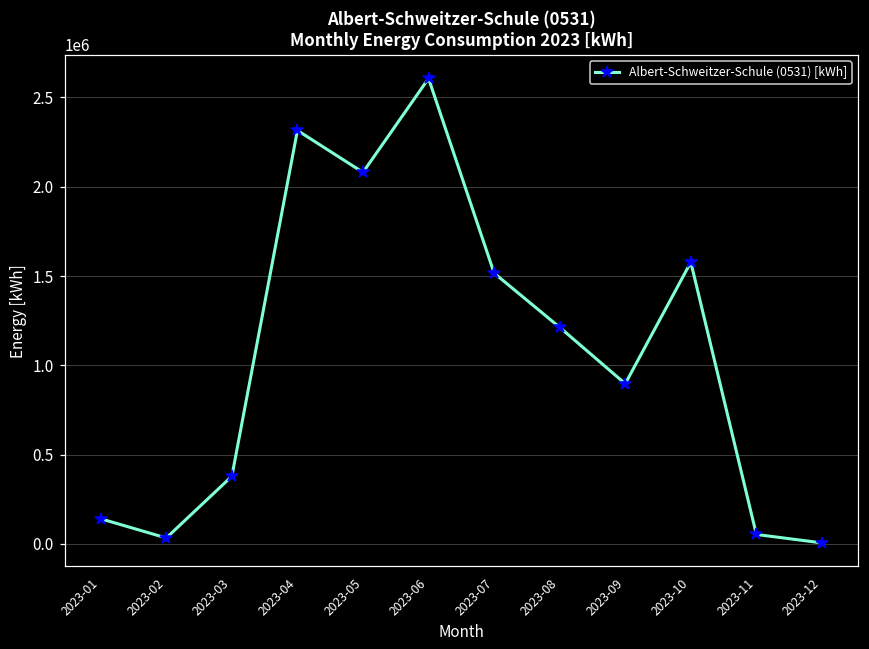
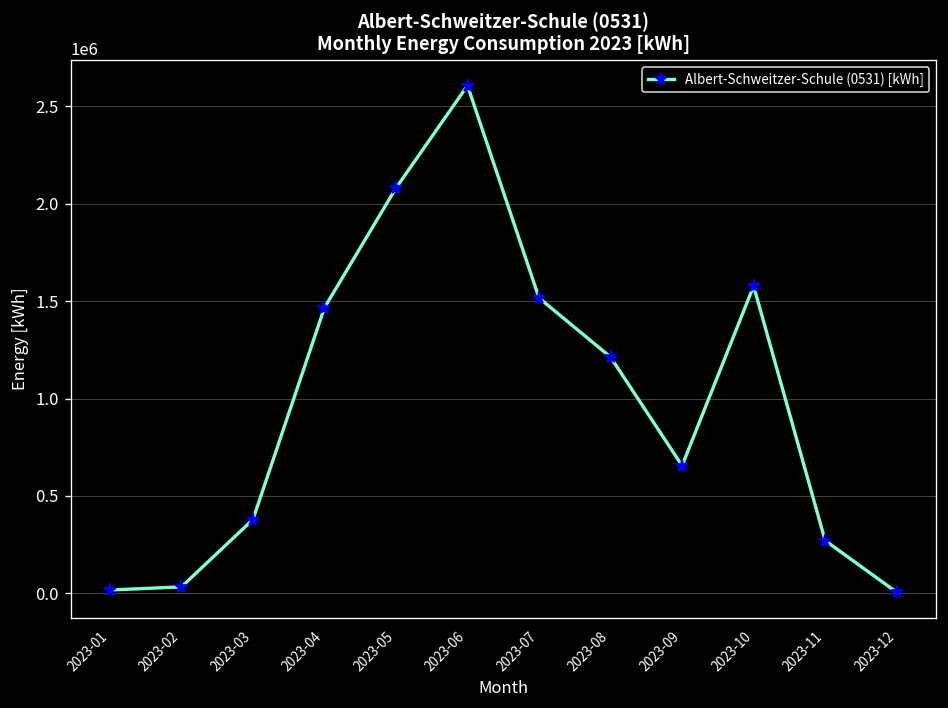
2023-01: 140000 -> 20000
2023-04: 2320000 -> 1470000
2023-09: 900000 -> 660000
2023-11: 50000 -> 270000
